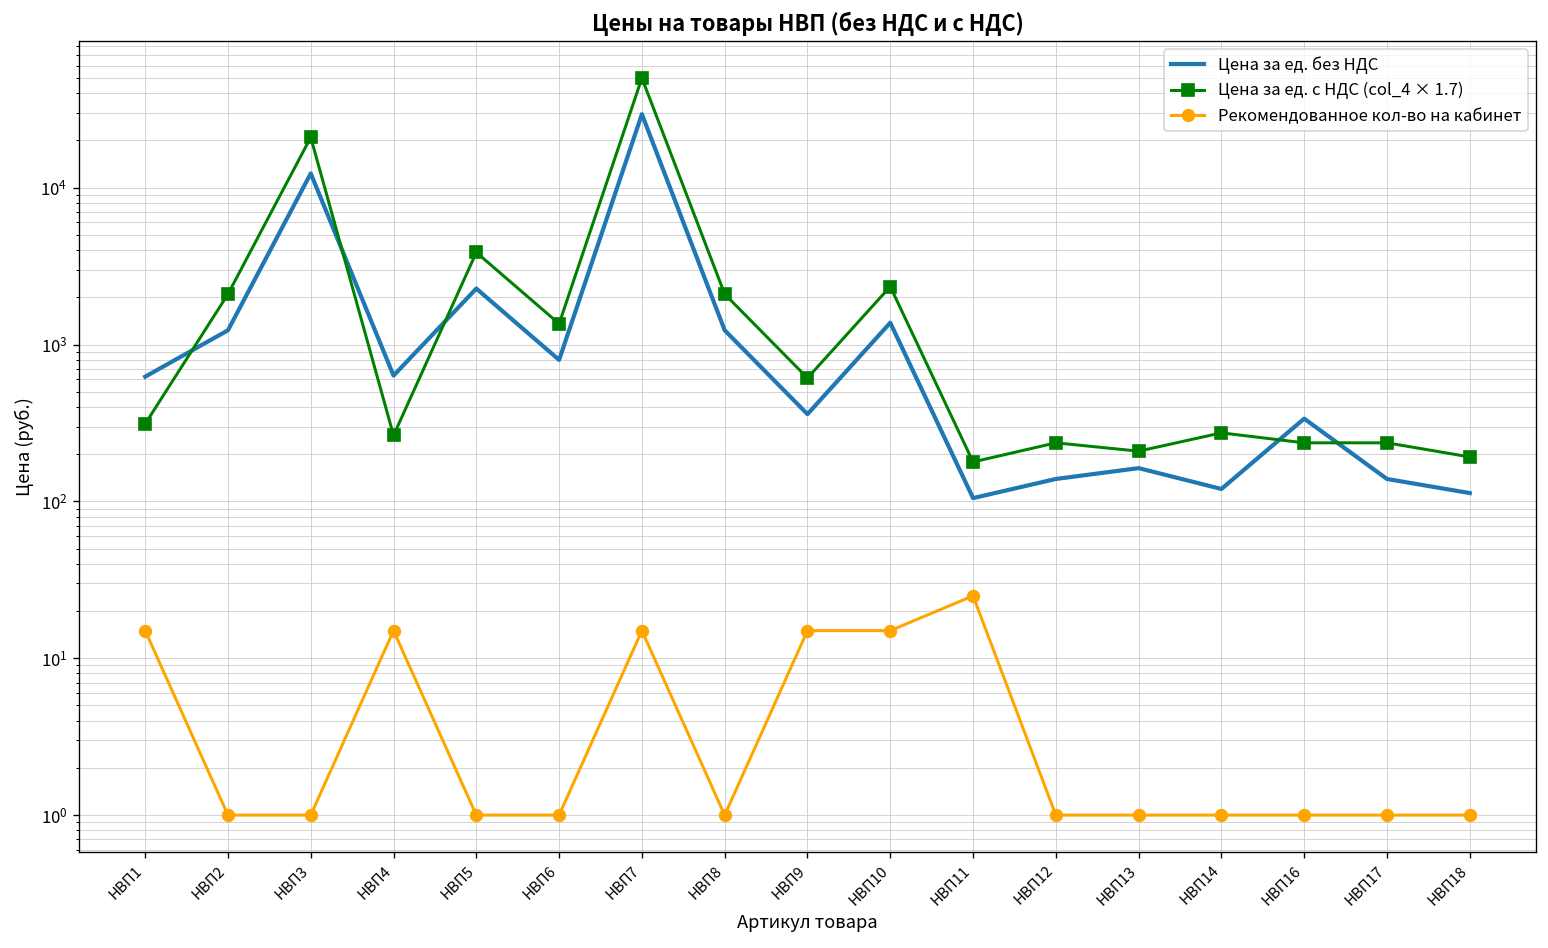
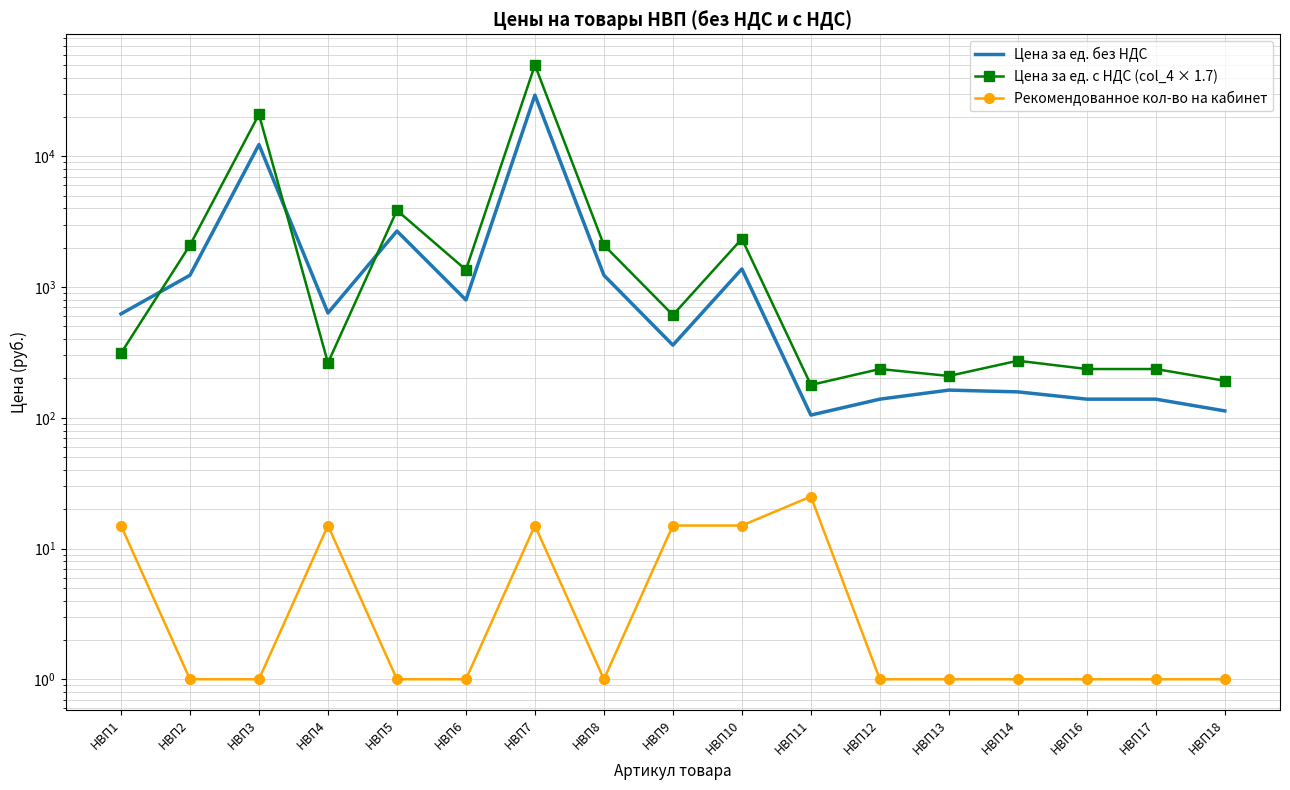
Цена за ед. без НДС, НВП5: 2300 -> 2700
Цена за ед. без НДС, НВП14: 120 -> 160
Цена за ед. без НДС, НВП16: 340 -> 140
